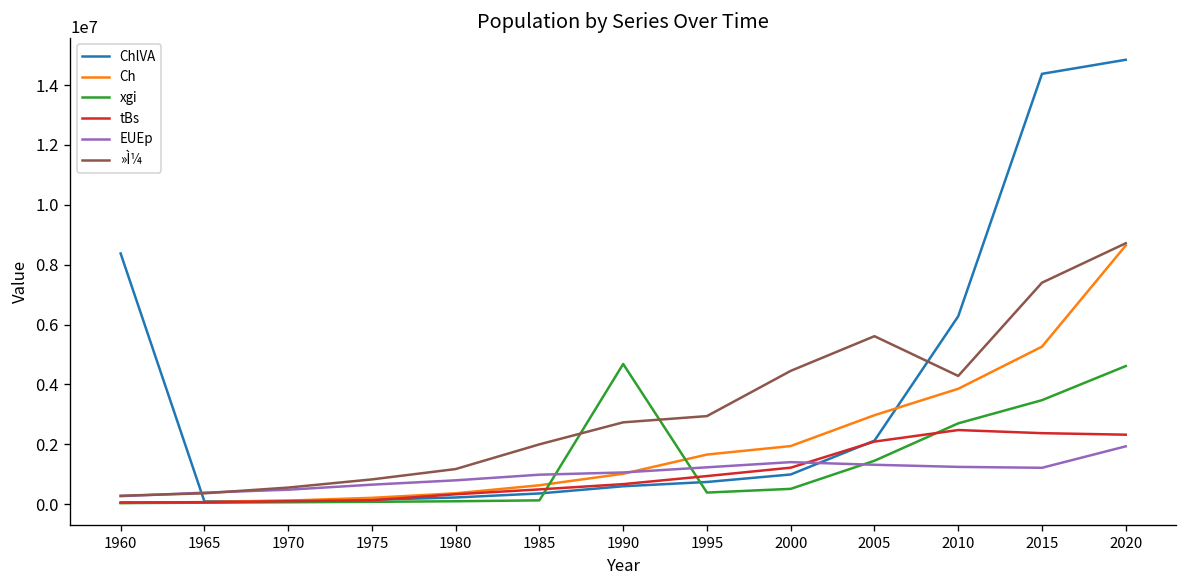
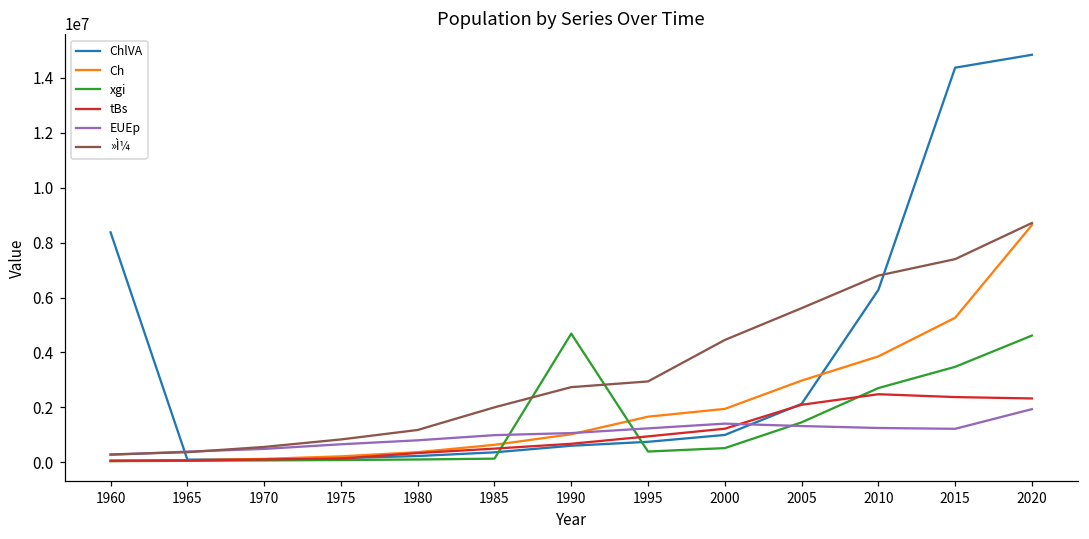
»Ì¼, 2010: 4300000 -> 6800000
